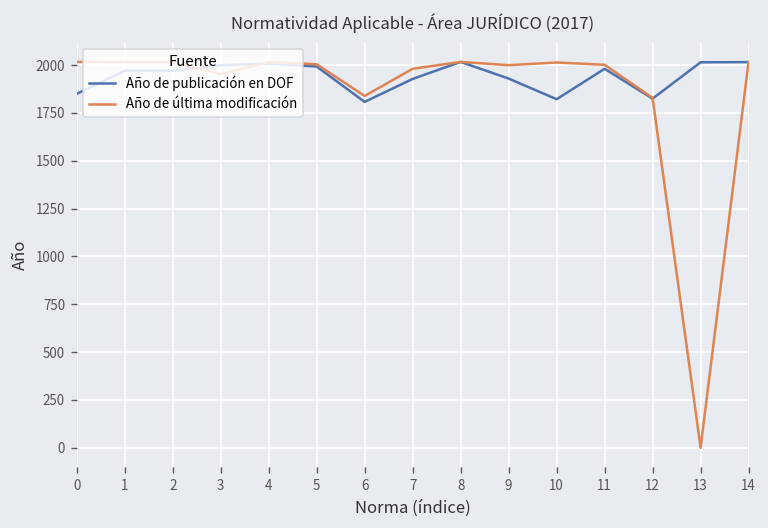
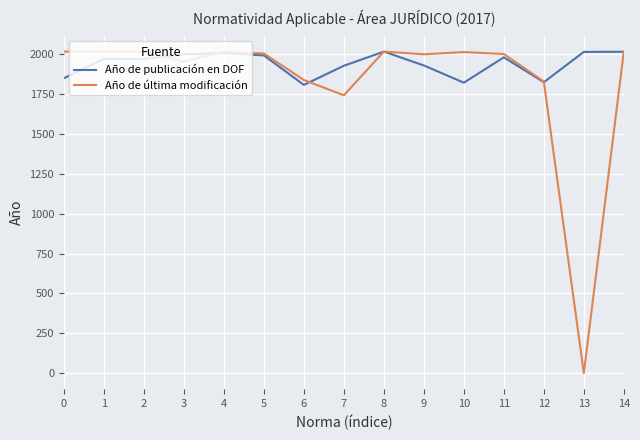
Año de última modificación, 7: 1980 -> 1740
